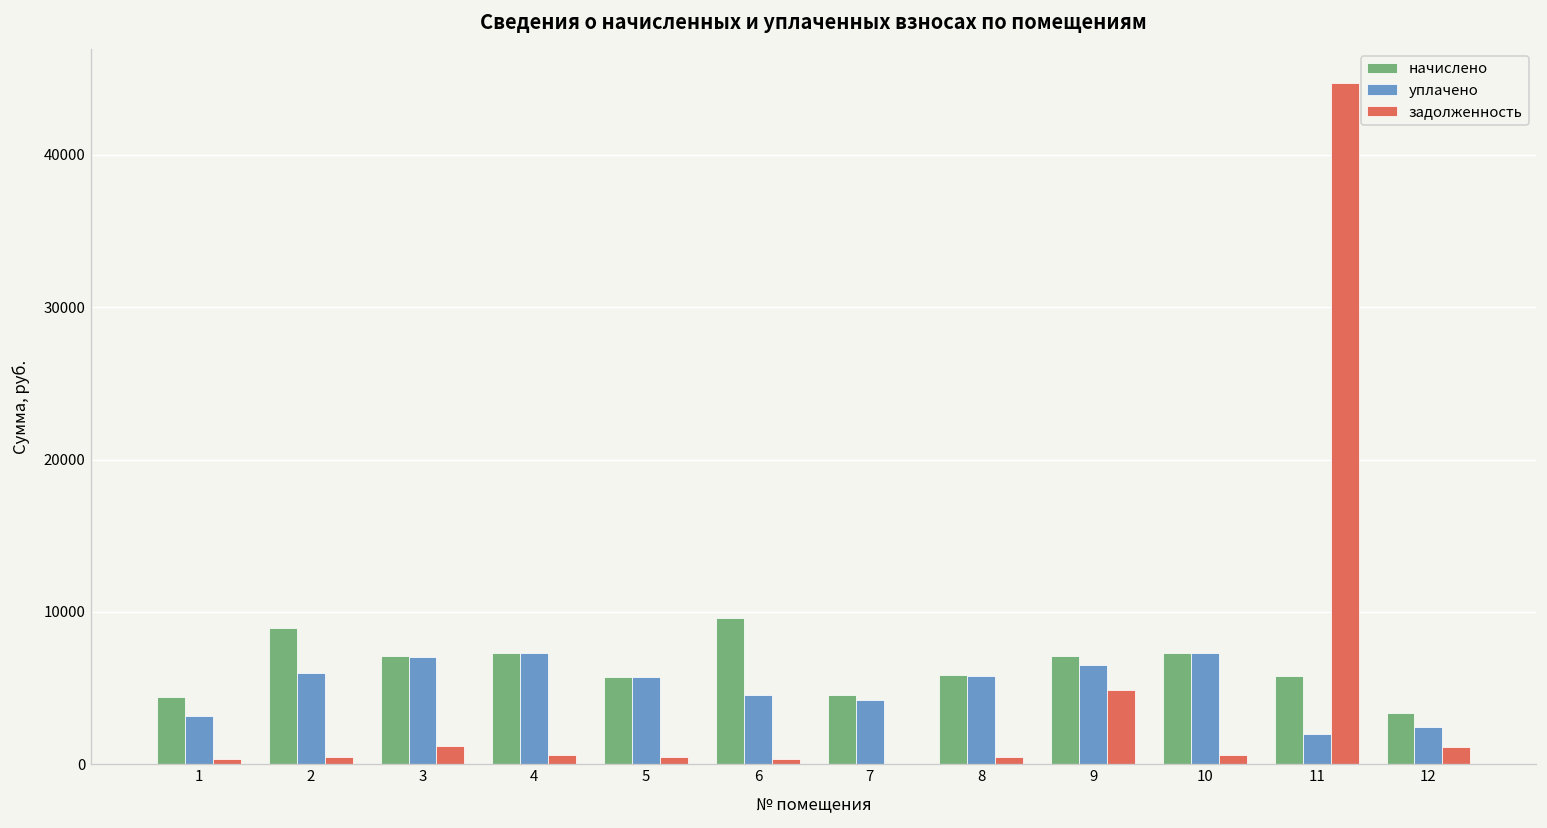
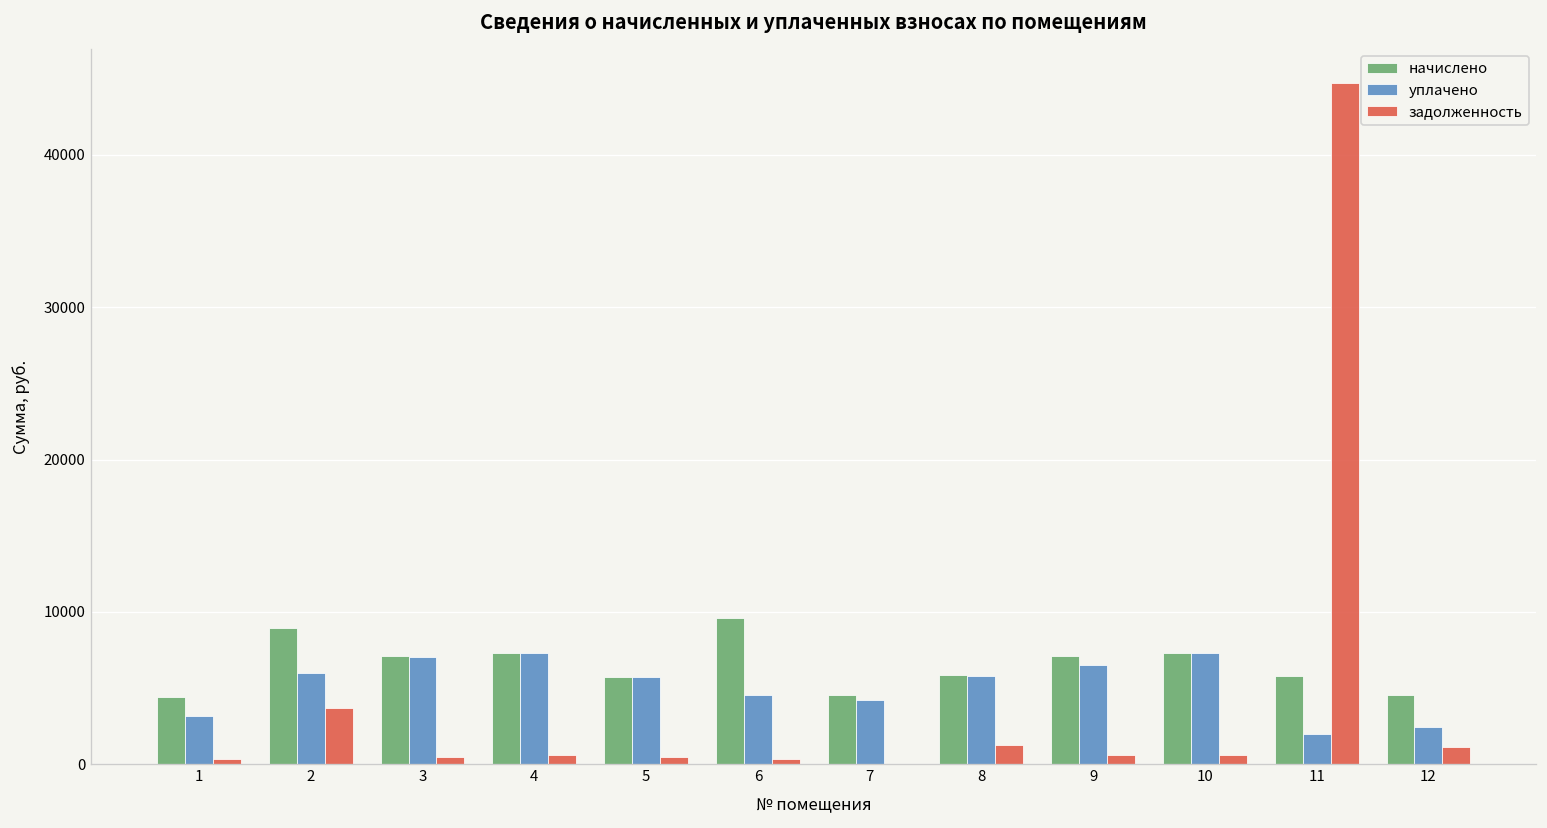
задолженность, 2: 500 -> 3700
задолженность, 3: 1200 -> 500
задолженность, 8: 500 -> 1200
задолженность, 9: 4900 -> 600
начислено, 12: 3400 -> 4500
